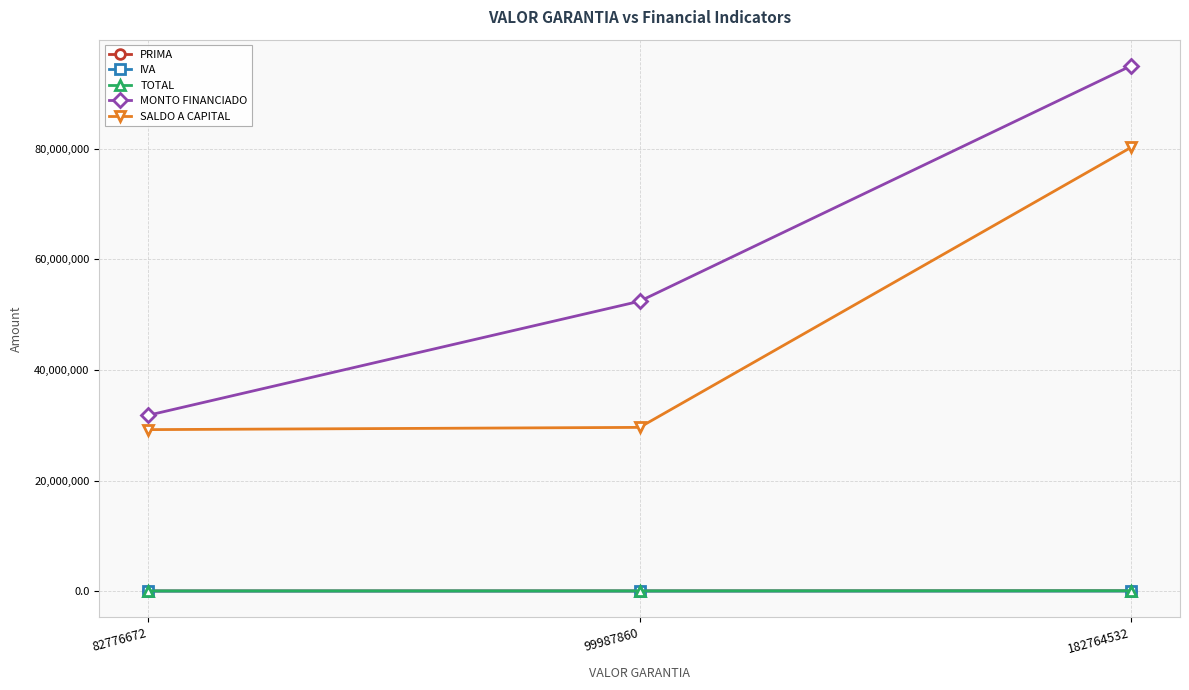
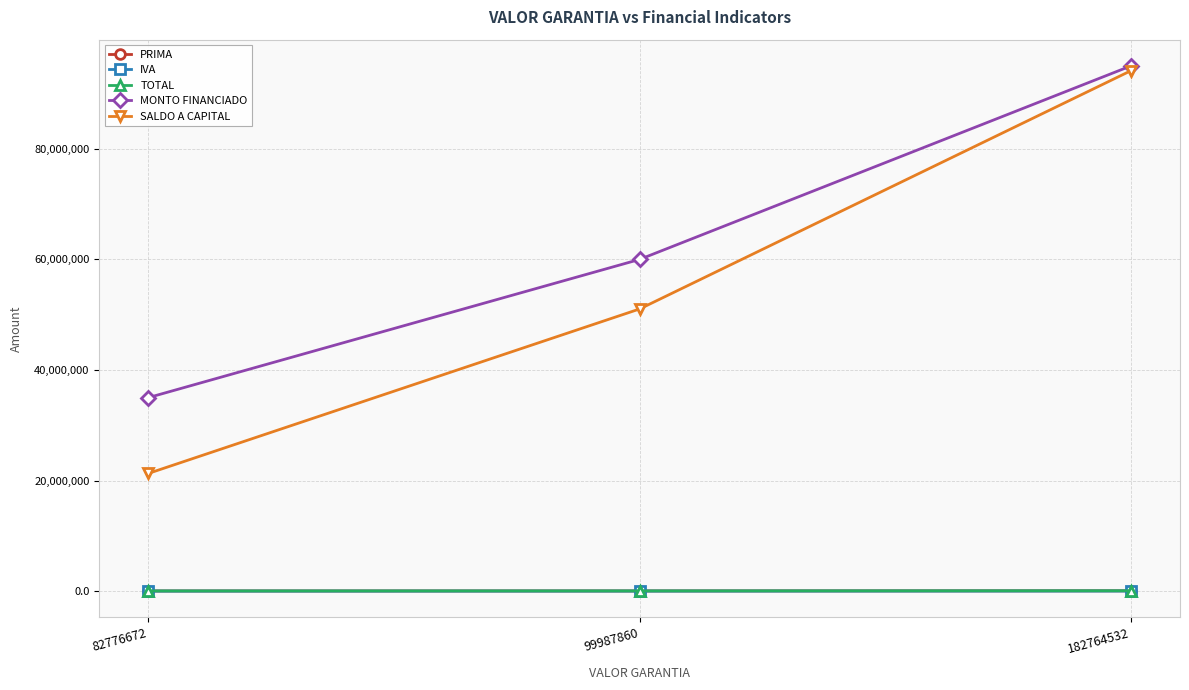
MONTO FINANCIADO, 82776672: 32,000,000 -> 35,000,000
SALDO A CAPITAL, 82776672: 29,000,000 -> 21,000,000
MONTO FINANCIADO, 99987860: 52,000,000 -> 60,000,000
SALDO A CAPITAL, 99987860: 30,000,000 -> 51,000,000
SALDO A CAPITAL, 182764532: 80,000,000 -> 94,000,000
